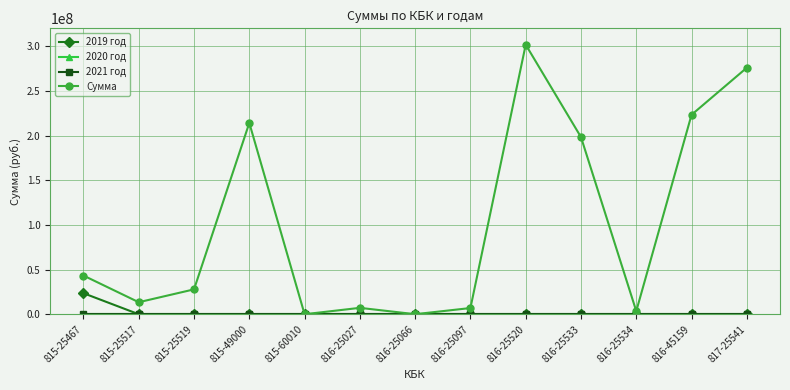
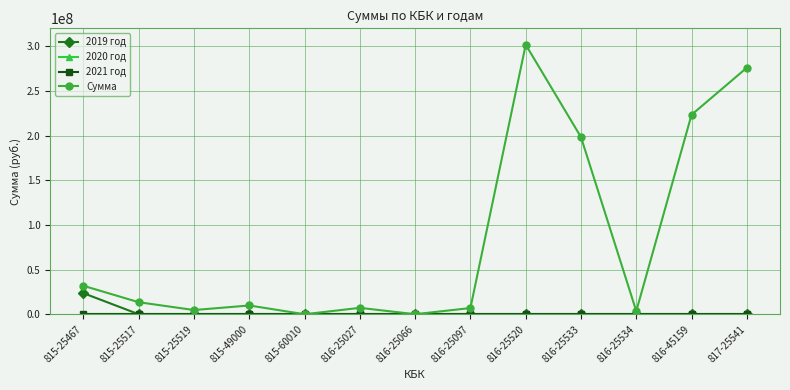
Сумма, 815-25467: 40000000 -> 30000000
Сумма, 815-25519: 30000000 -> 0
Сумма, 815-49000: 210000000 -> 10000000
